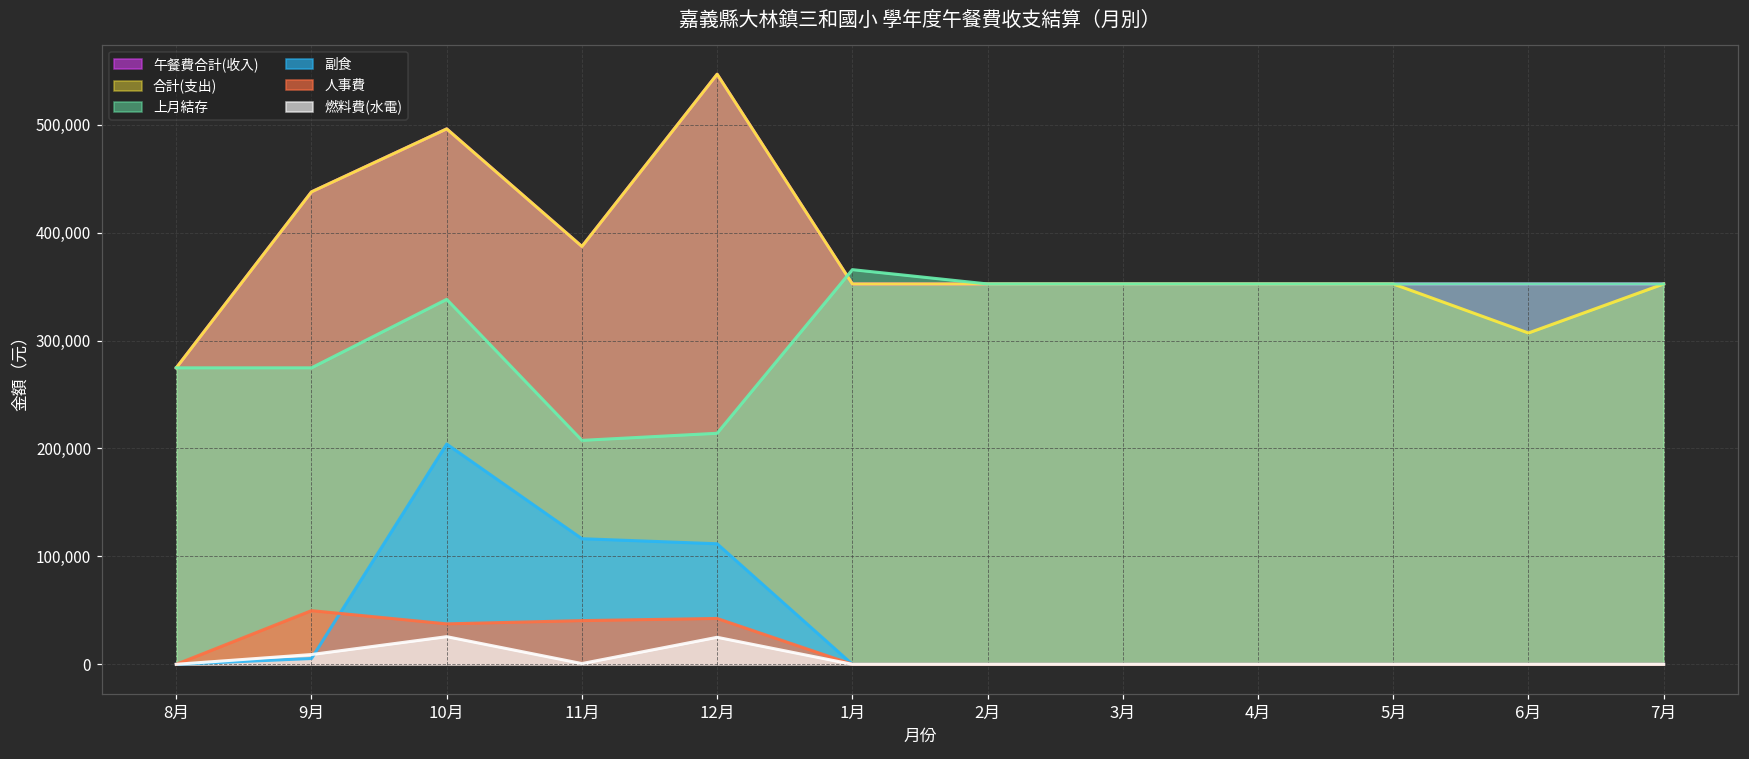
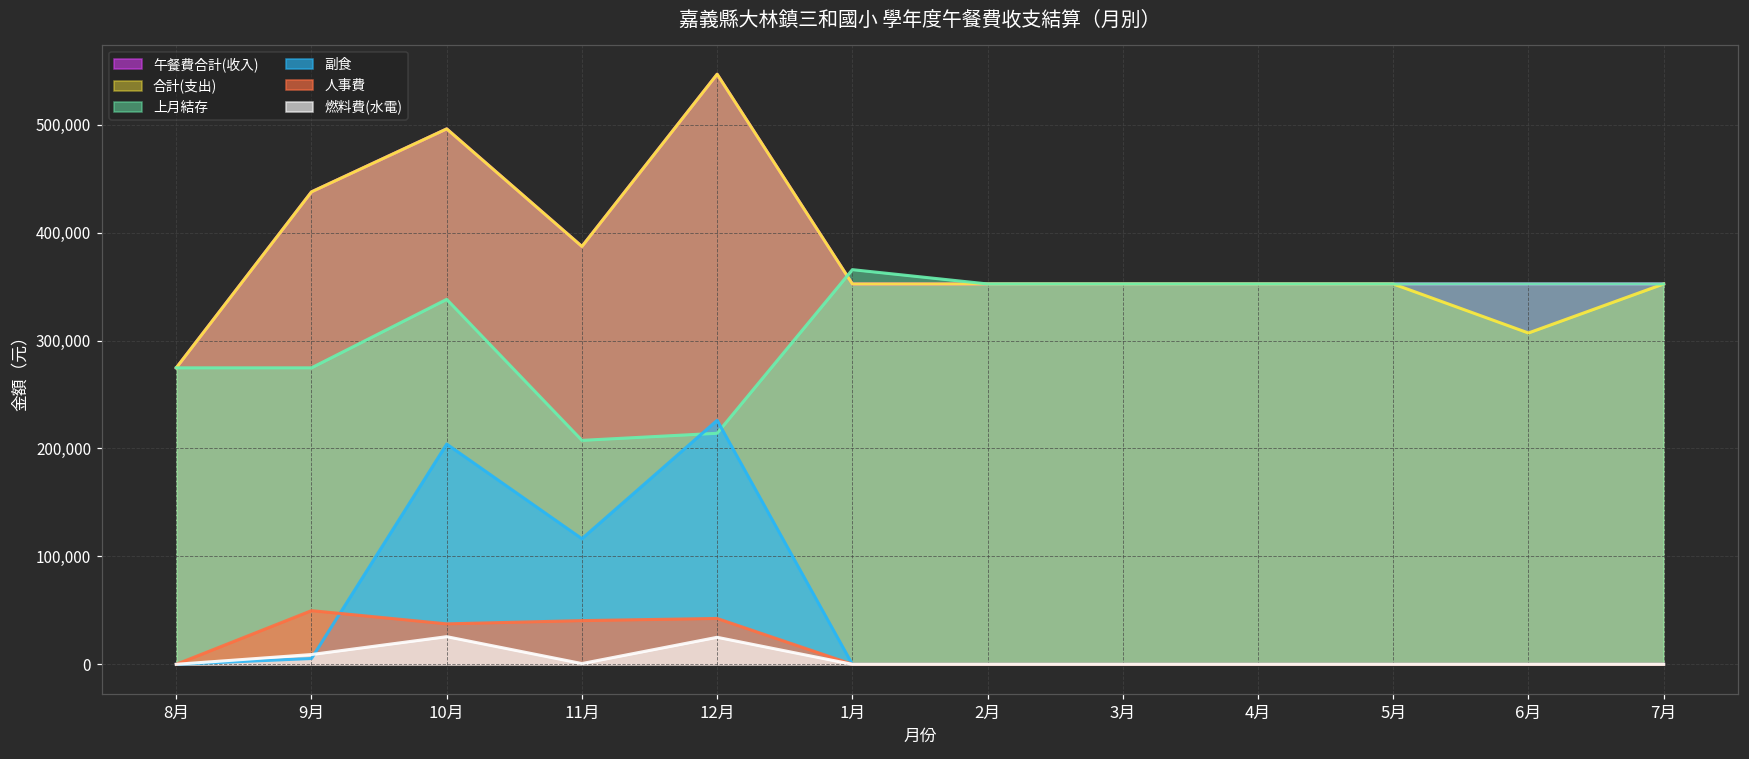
副食, 12月: 110,000 -> 230,000
